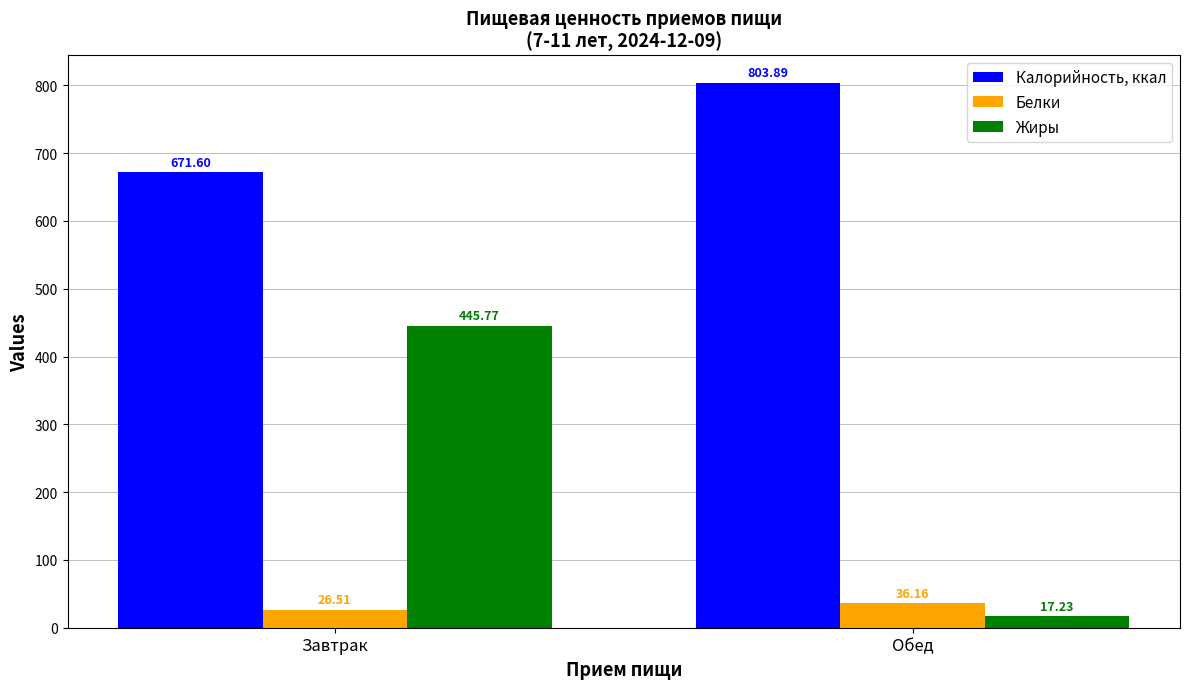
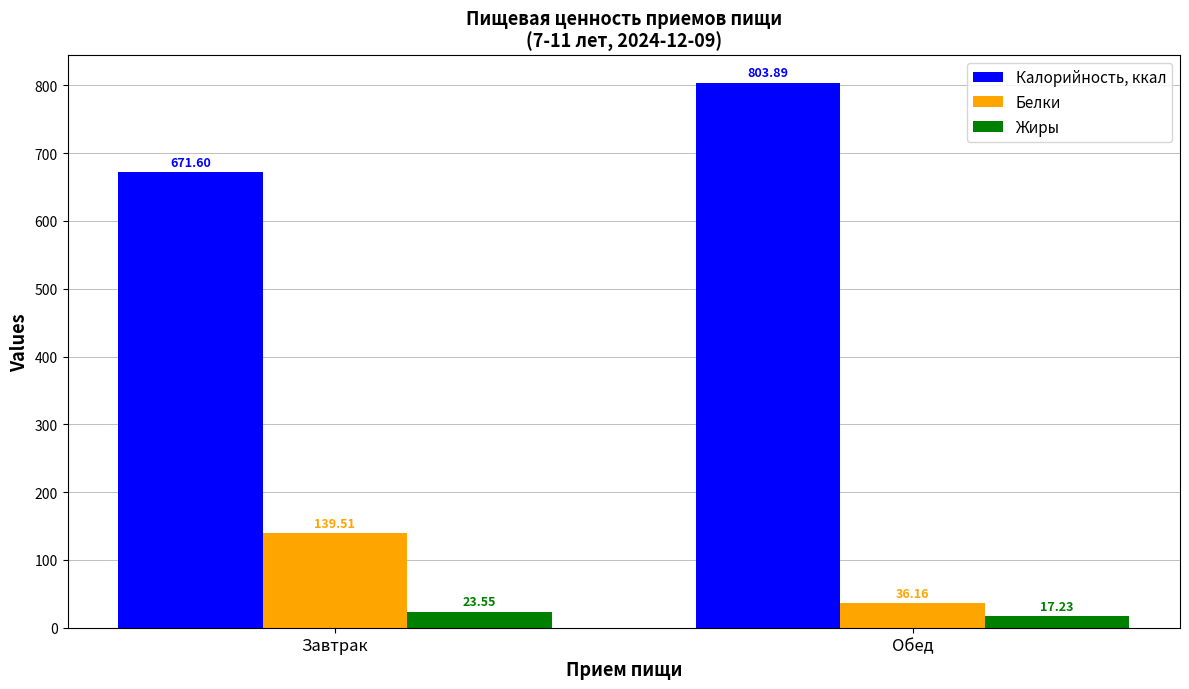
Белки, Завтрак: 26.51 -> 139.51
Жиры, Завтрак: 445.77 -> 23.55
